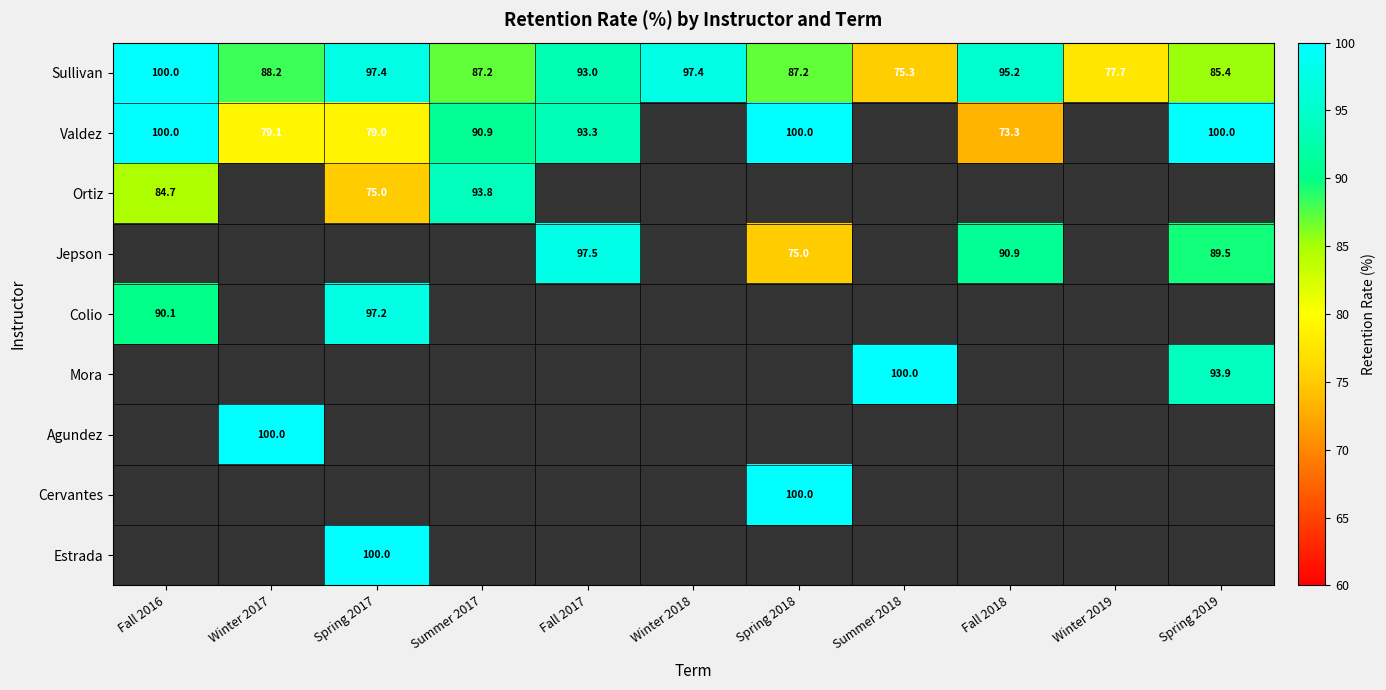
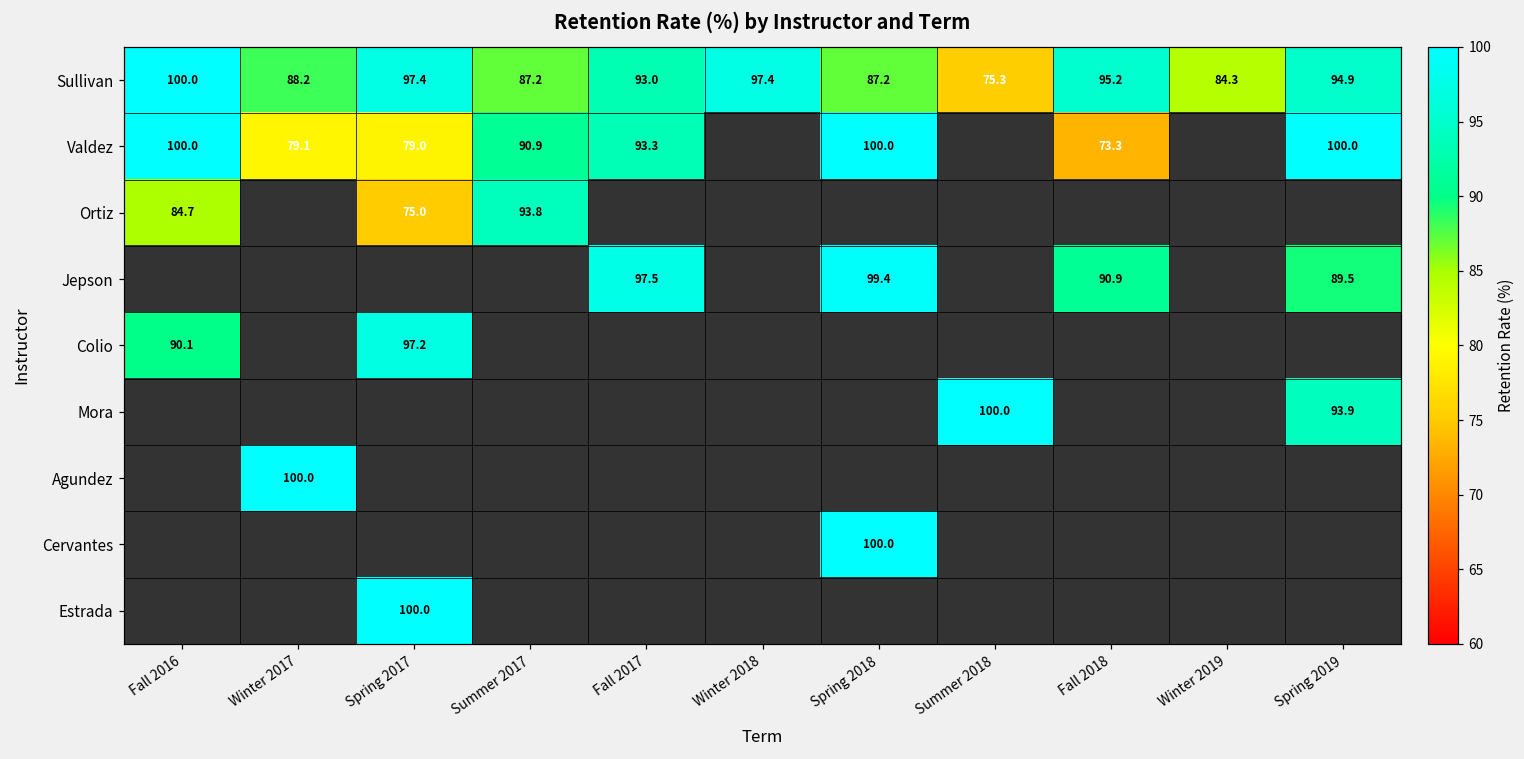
Sullivan, Winter 2019: 77.7 -> 84.3
Sullivan, Spring 2019: 85.4 -> 94.9
Jepson, Spring 2018: 75.0 -> 99.4
